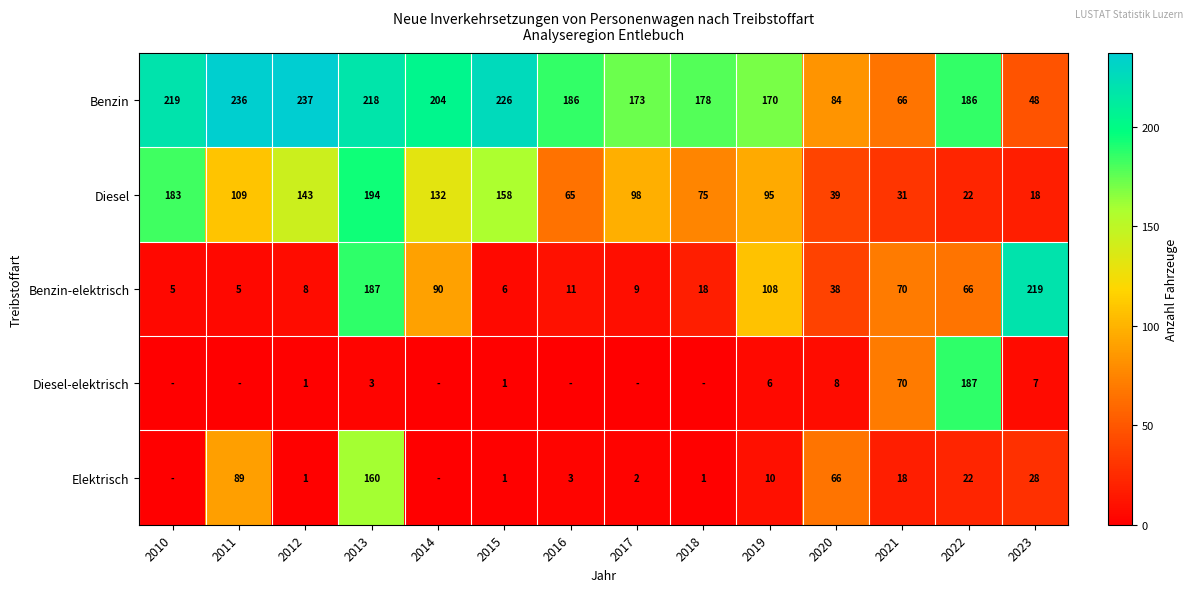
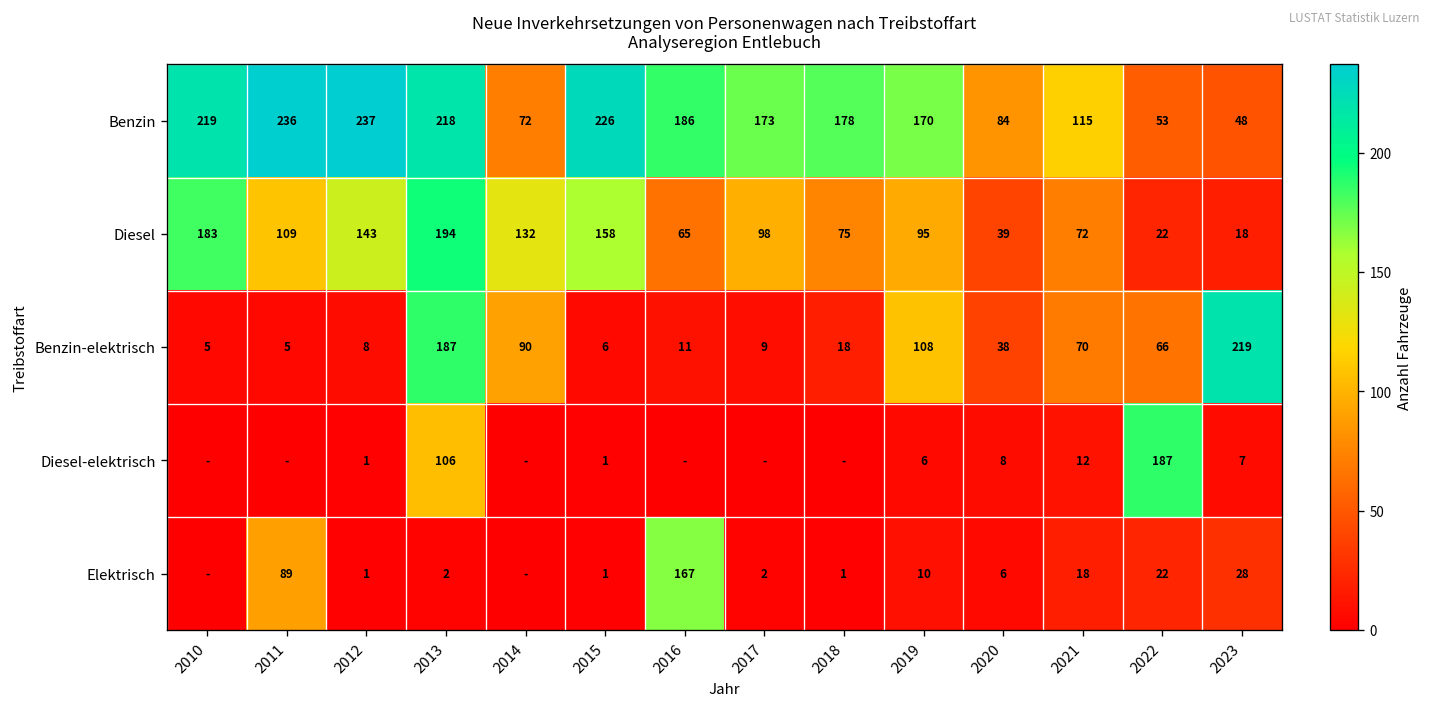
Benzin, 2014: 204 -> 72
Benzin, 2021: 66 -> 115
Benzin, 2022: 186 -> 53
Diesel, 2021: 31 -> 72
Diesel-elektrisch, 2013: 3 -> 106
Diesel-elektrisch, 2021: 70 -> 12
Elektrisch, 2013: 160 -> 2
Elektrisch, 2016: 3 -> 167
Elektrisch, 2020: 66 -> 6
